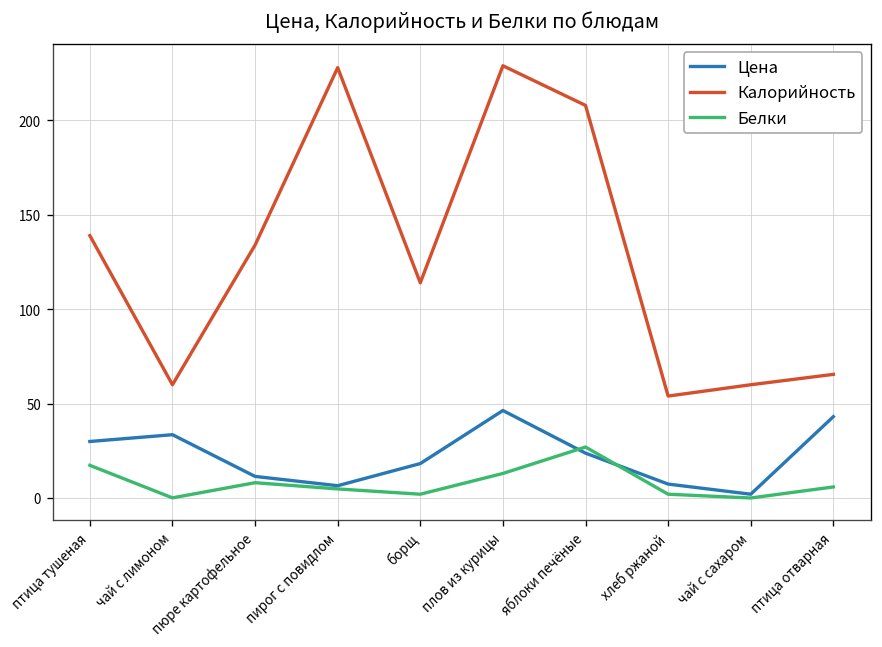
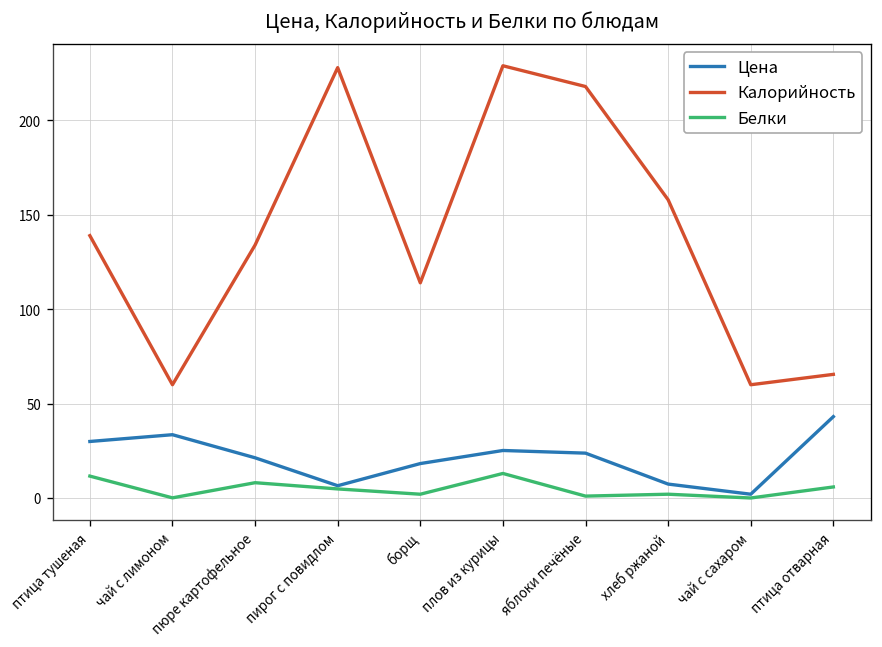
Белки, птица тушеная: 17 -> 12
Цена, пюре картофельное: 11 -> 21
Цена, плов из курицы: 46 -> 25
Калорийность, яблоки печёные: 208 -> 218
Белки, яблоки печёные: 27 -> 1
Калорийность, хлеб ржаной: 54 -> 158
